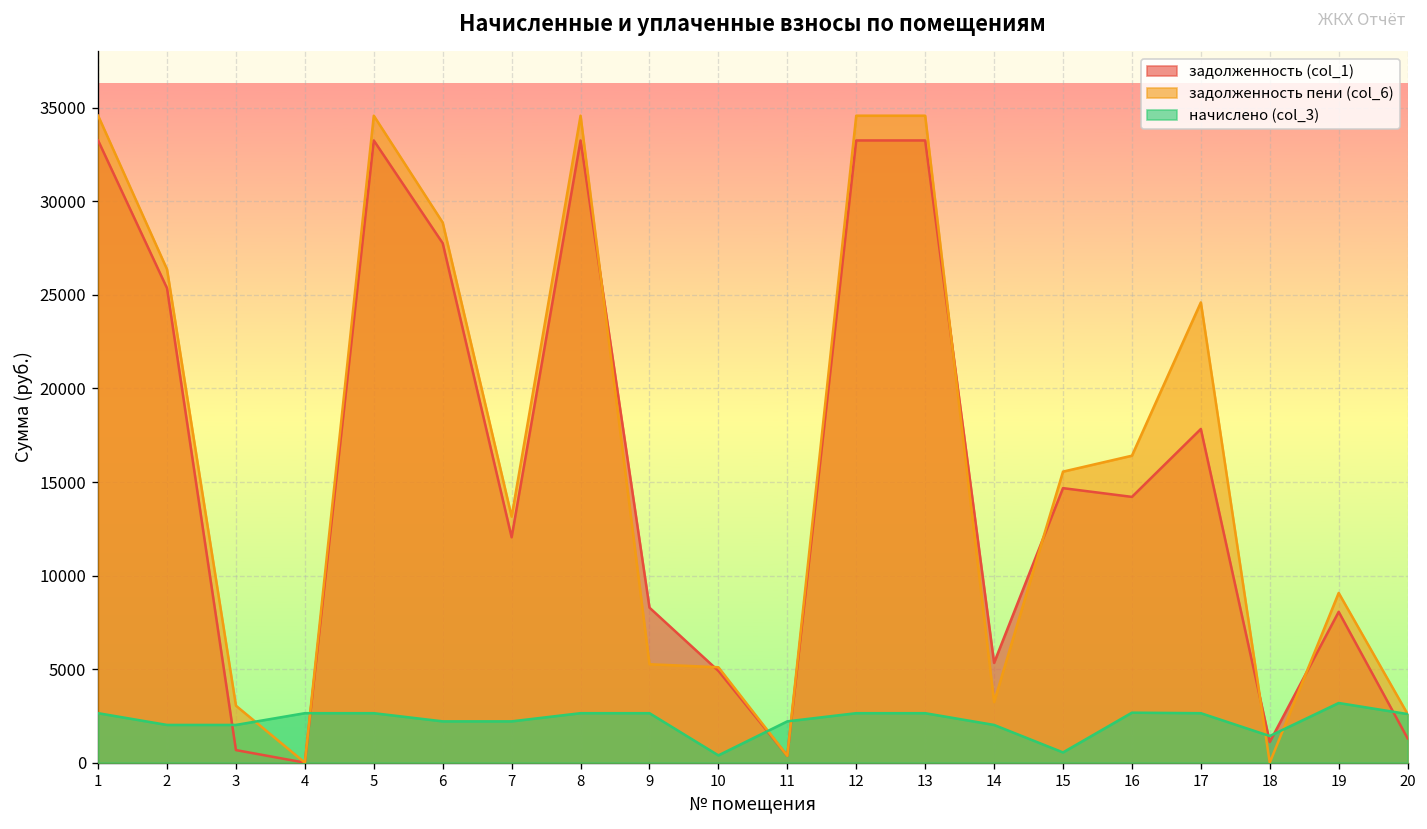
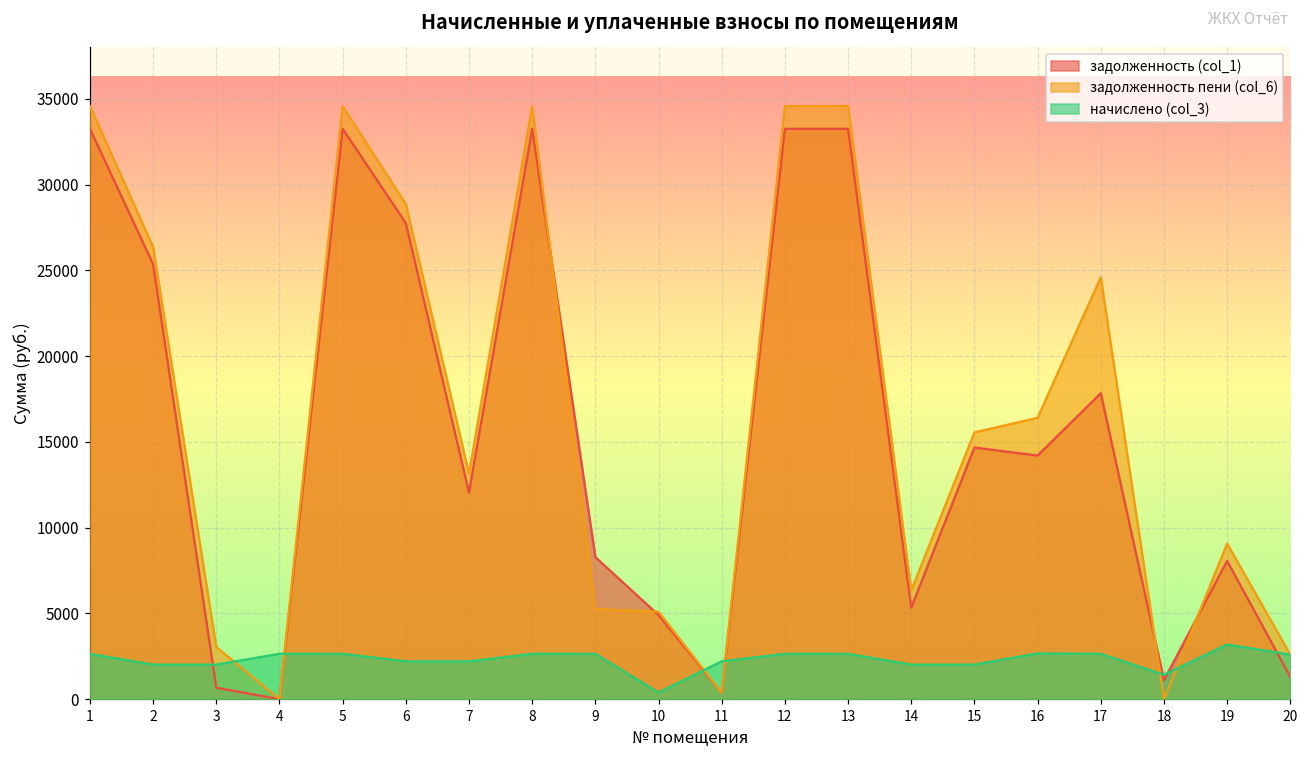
задолженность пени (col_6), 14: 3200 -> 6300
начислено (col_3), 15: 500 -> 2000
